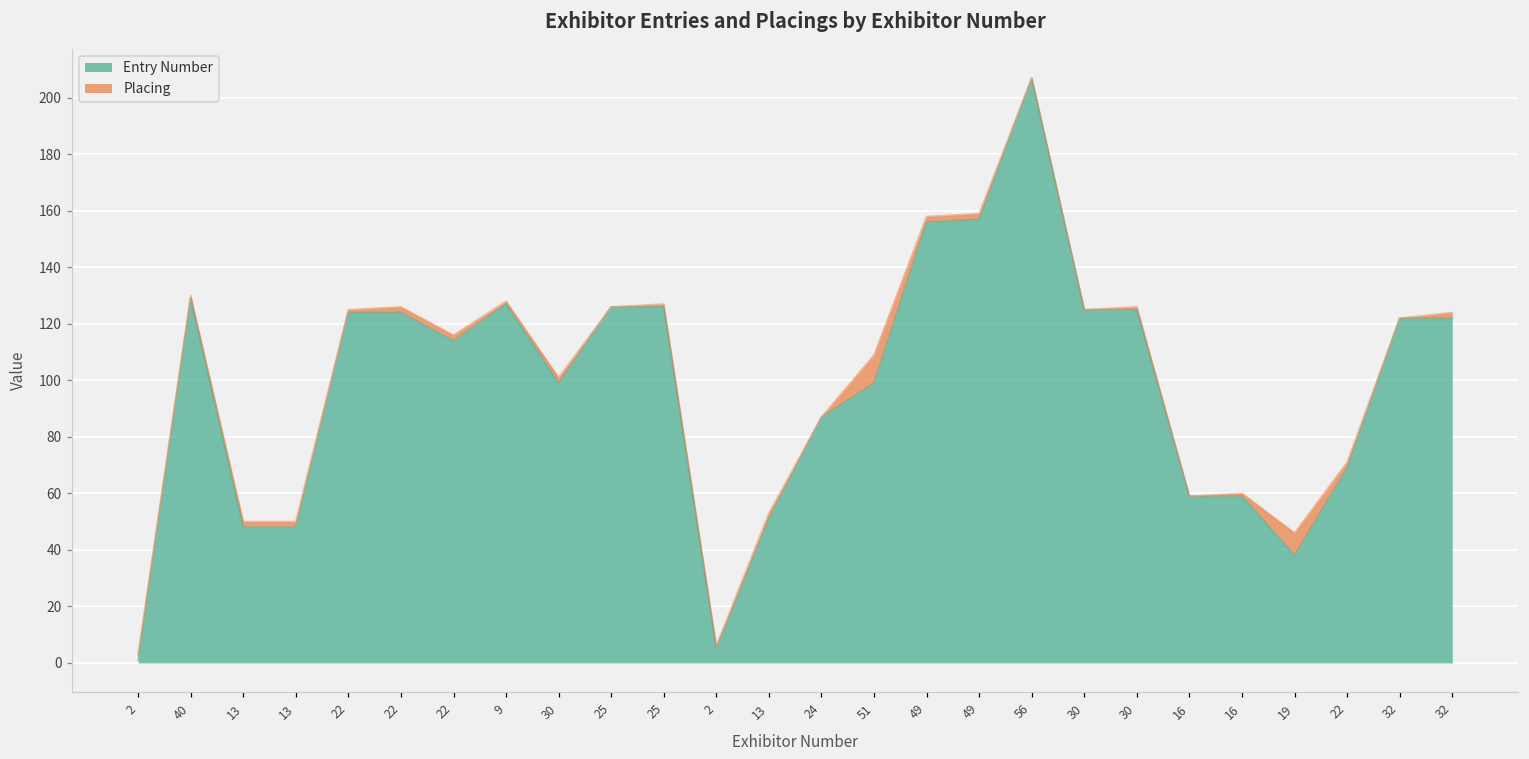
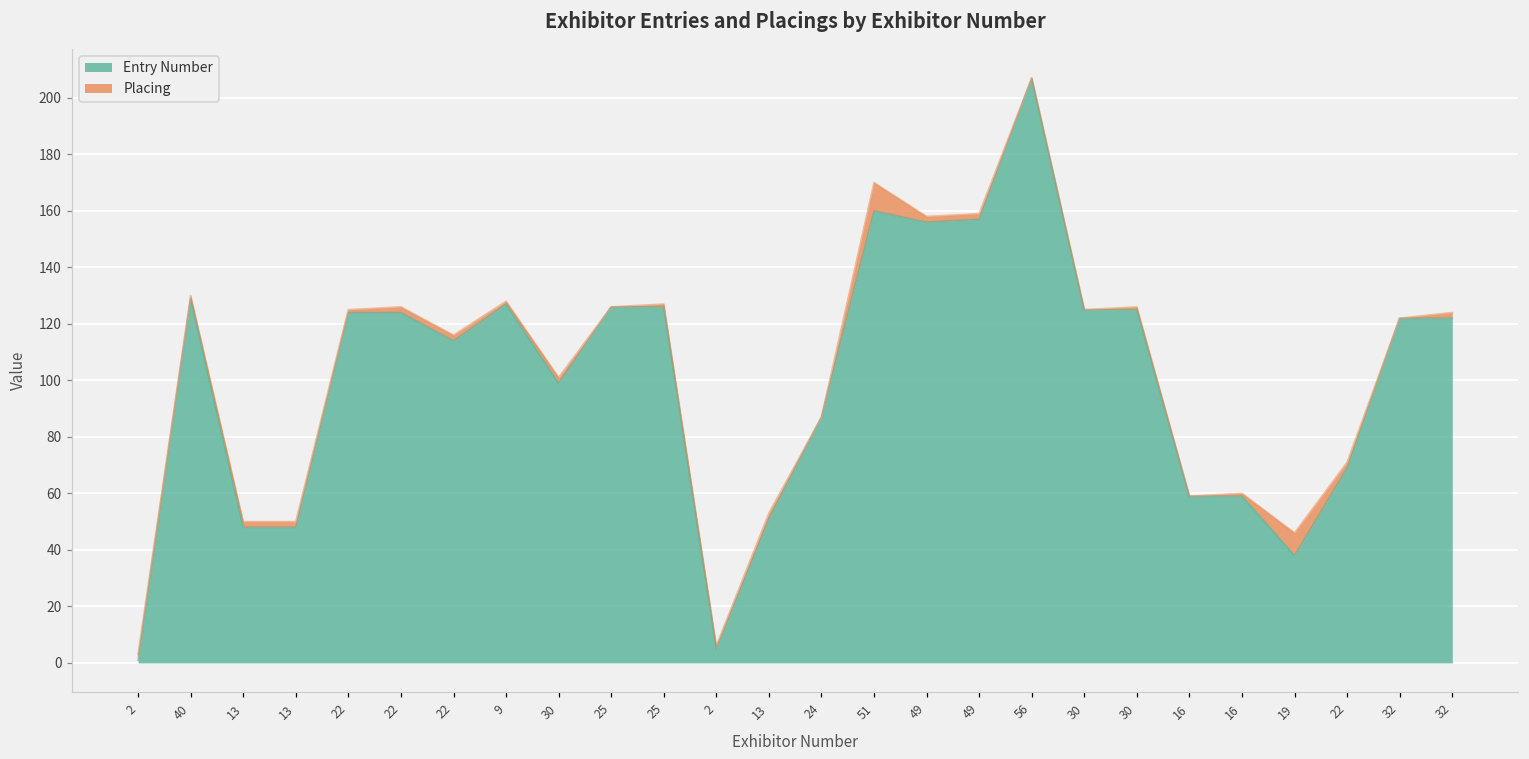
Entry Number, 51: 99 -> 160
